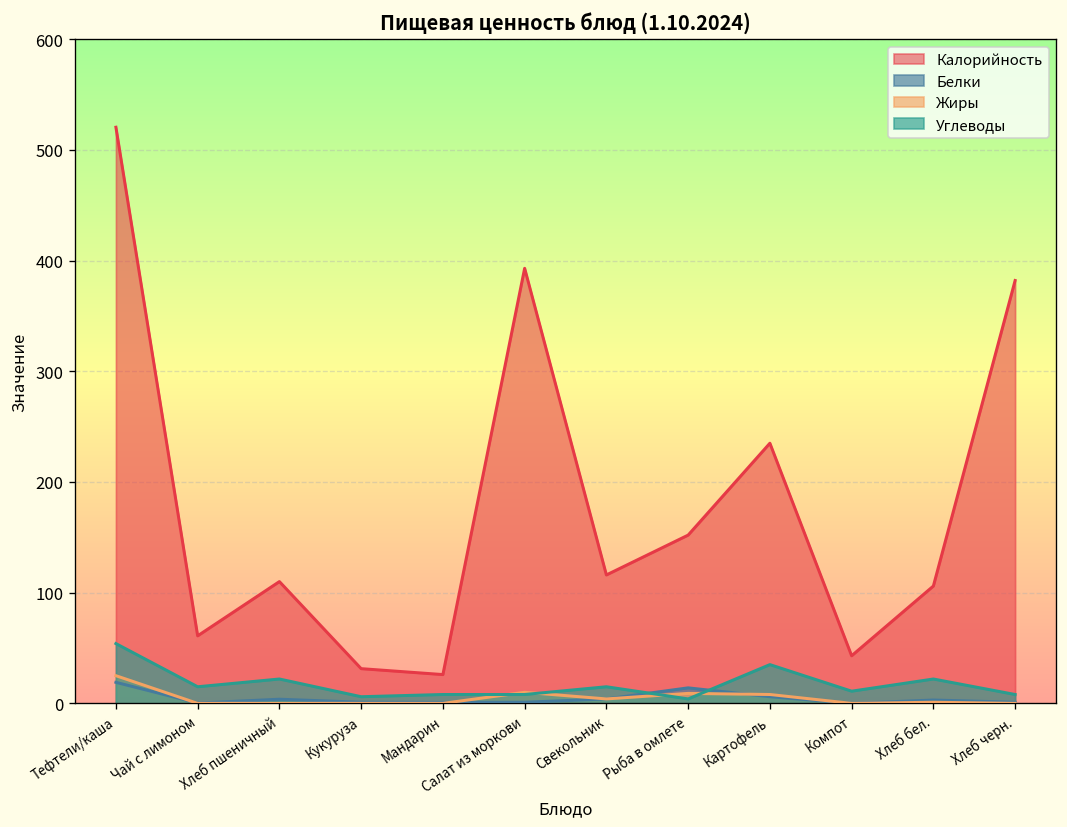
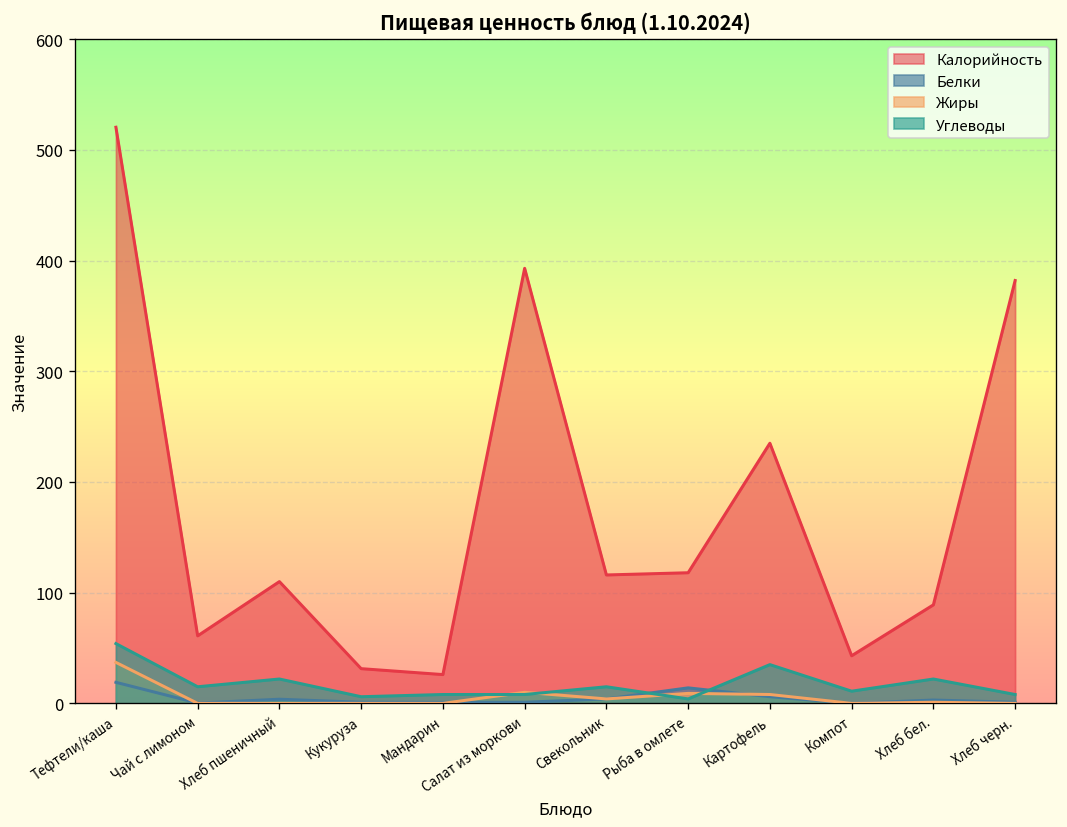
Жиры, Тефтели/каша: 30 -> 40
Калорийность, Рыба в омлете: 150 -> 120
Калорийность, Хлеб бел.: 110 -> 90
